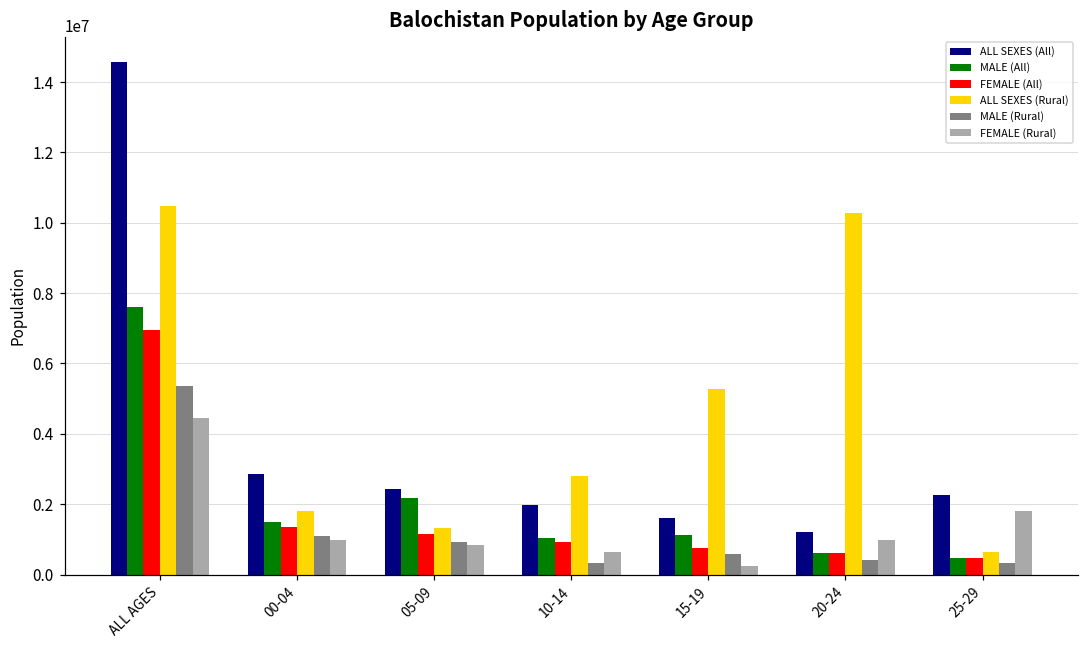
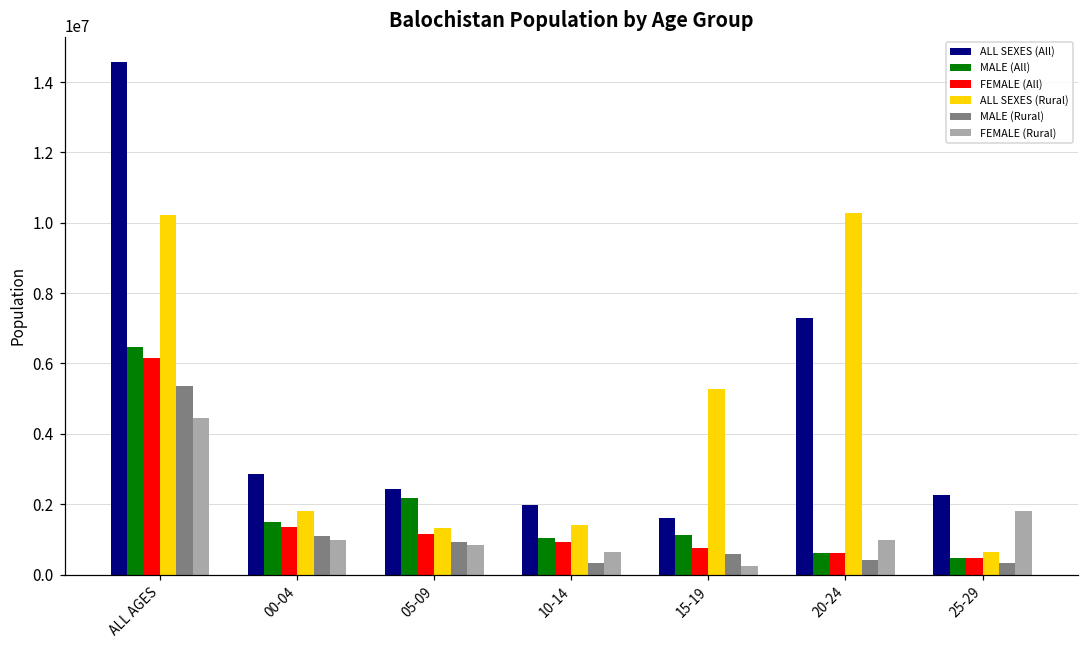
MALE (All), ALL AGES: 7600000 -> 6500000
FEMALE (All), ALL AGES: 7000000 -> 6200000
ALL SEXES (Rural), ALL AGES: 10500000 -> 10200000
ALL SEXES (Rural), 10-14: 2800000 -> 1400000
ALL SEXES (All), 20-24: 1200000 -> 7300000
